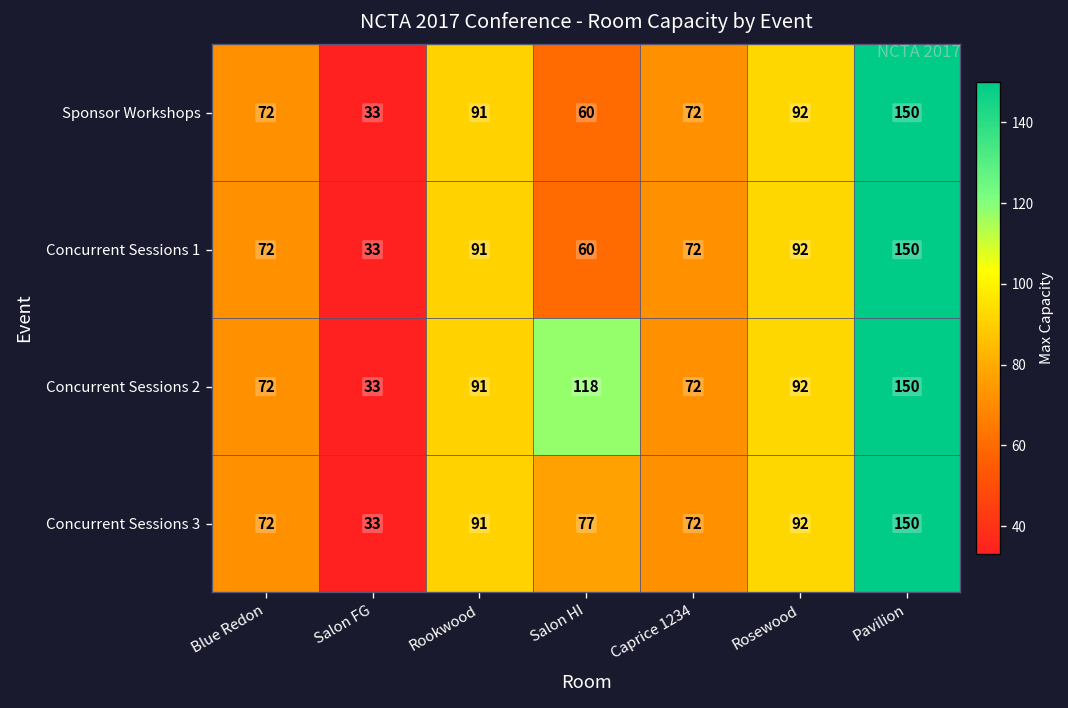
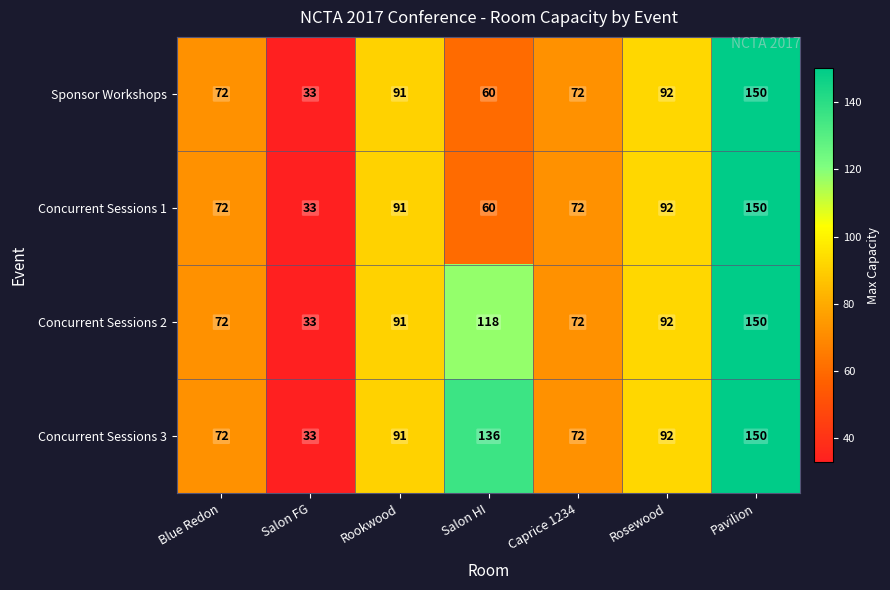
Concurrent Sessions 3, Salon HI: 77 -> 136
